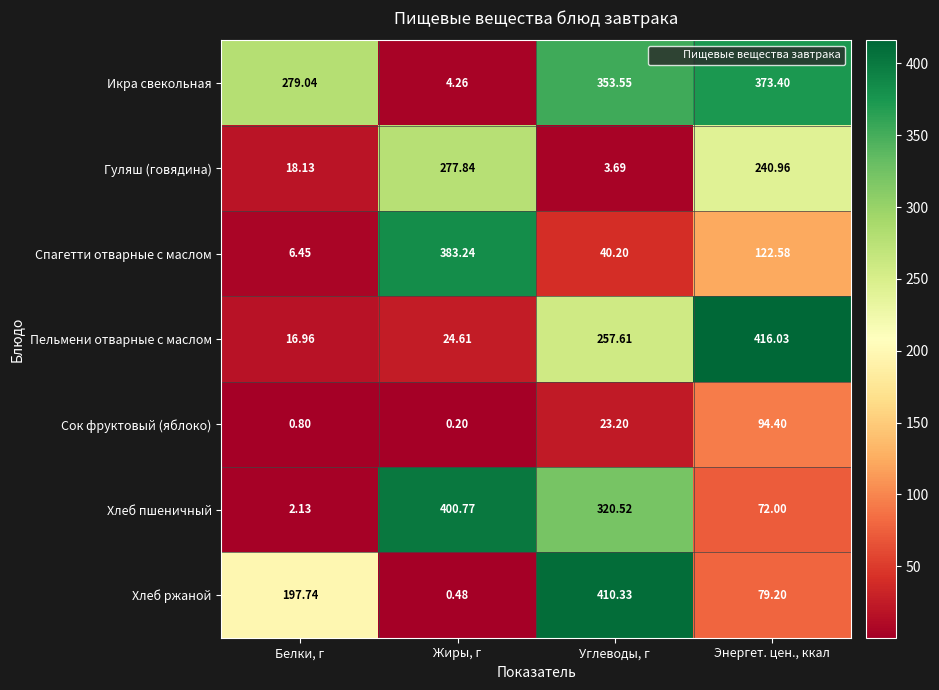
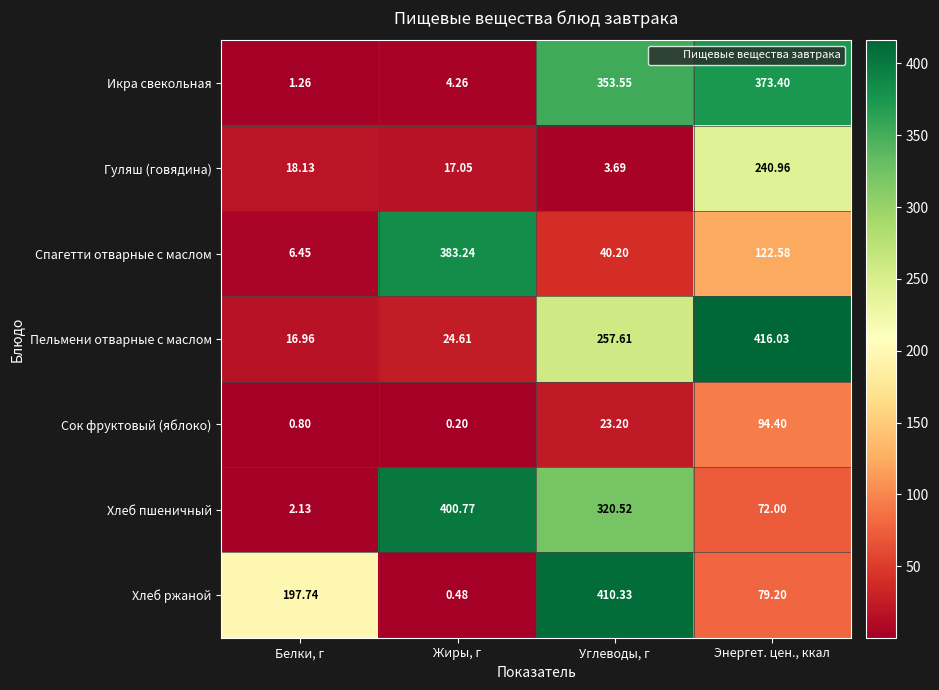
Икра свекольная, Белки, г: 279.04 -> 1.26
Гуляш (говядина), Жиры, г: 277.84 -> 17.05
